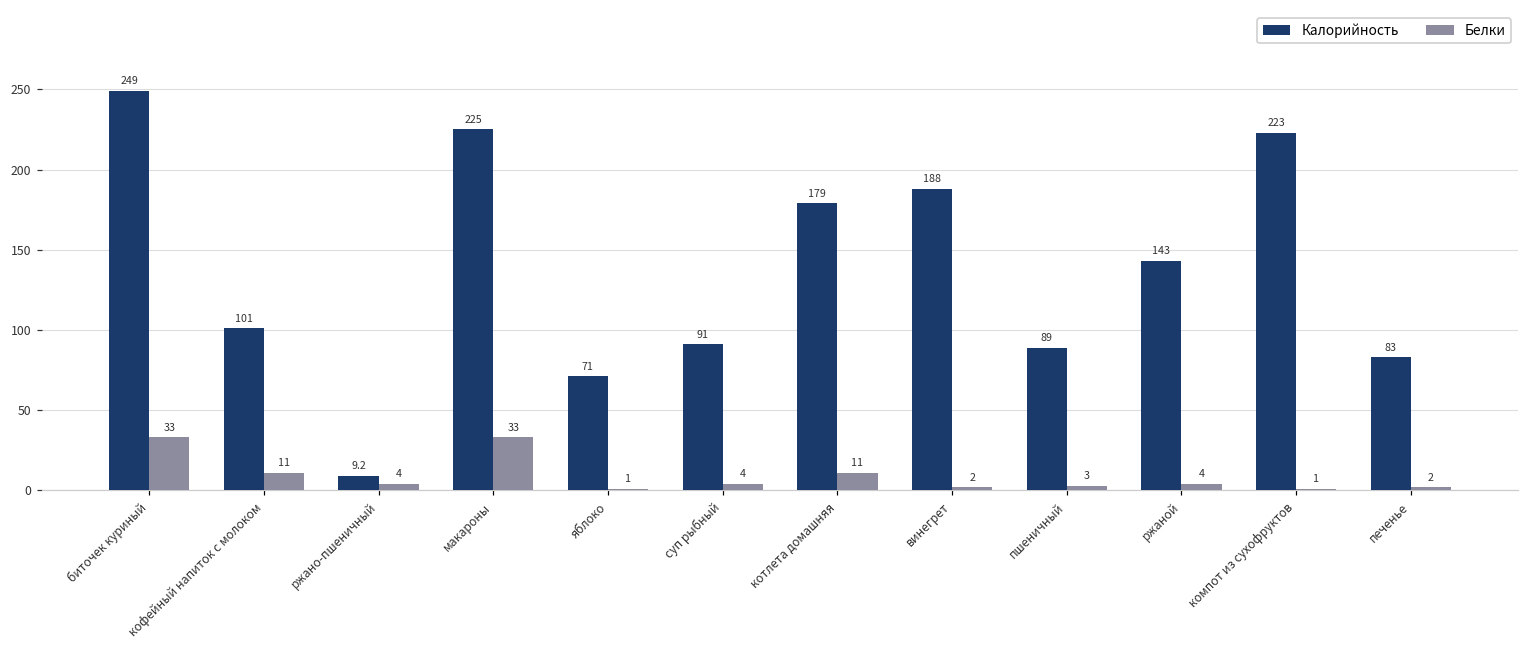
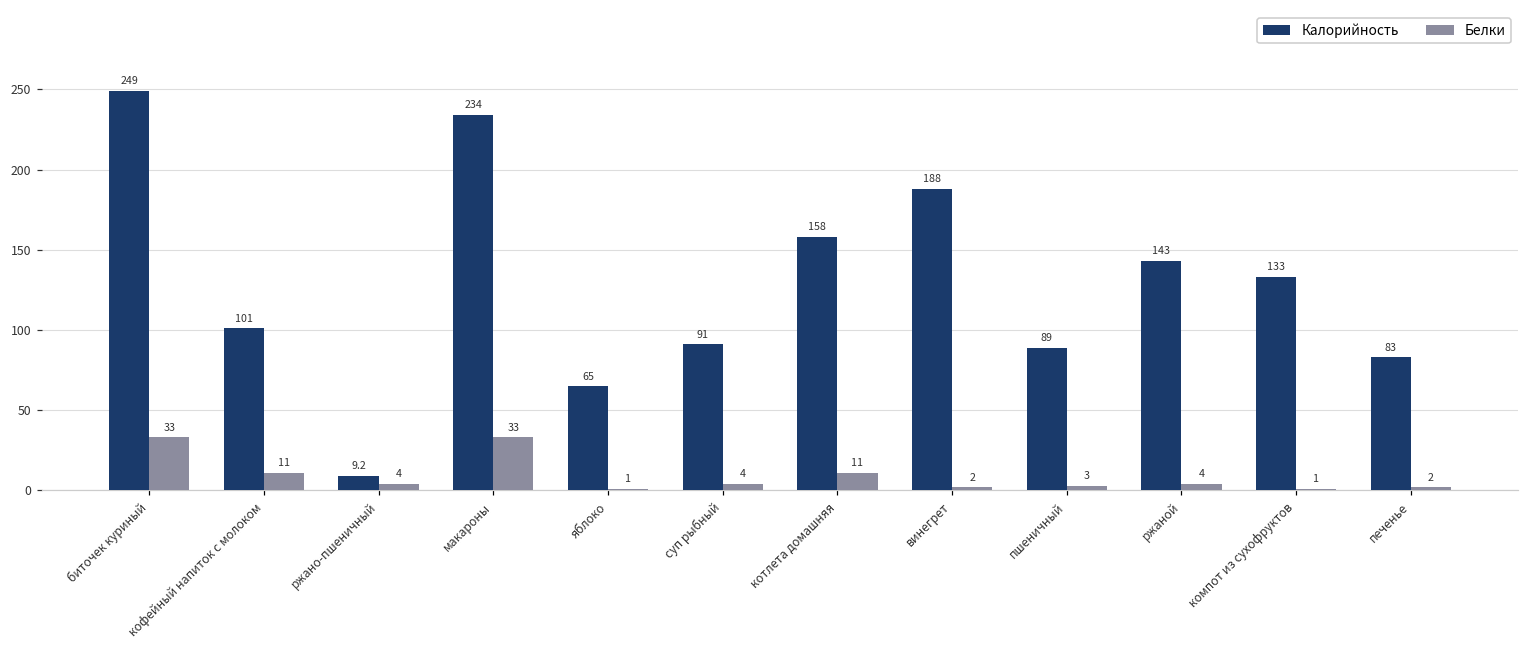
Калорийность, макароны: 225 -> 234
Калорийность, яблоко: 71 -> 65
Калорийность, котлета домашняя: 179 -> 158
Калорийность, компот из сухофруктов: 223 -> 133
